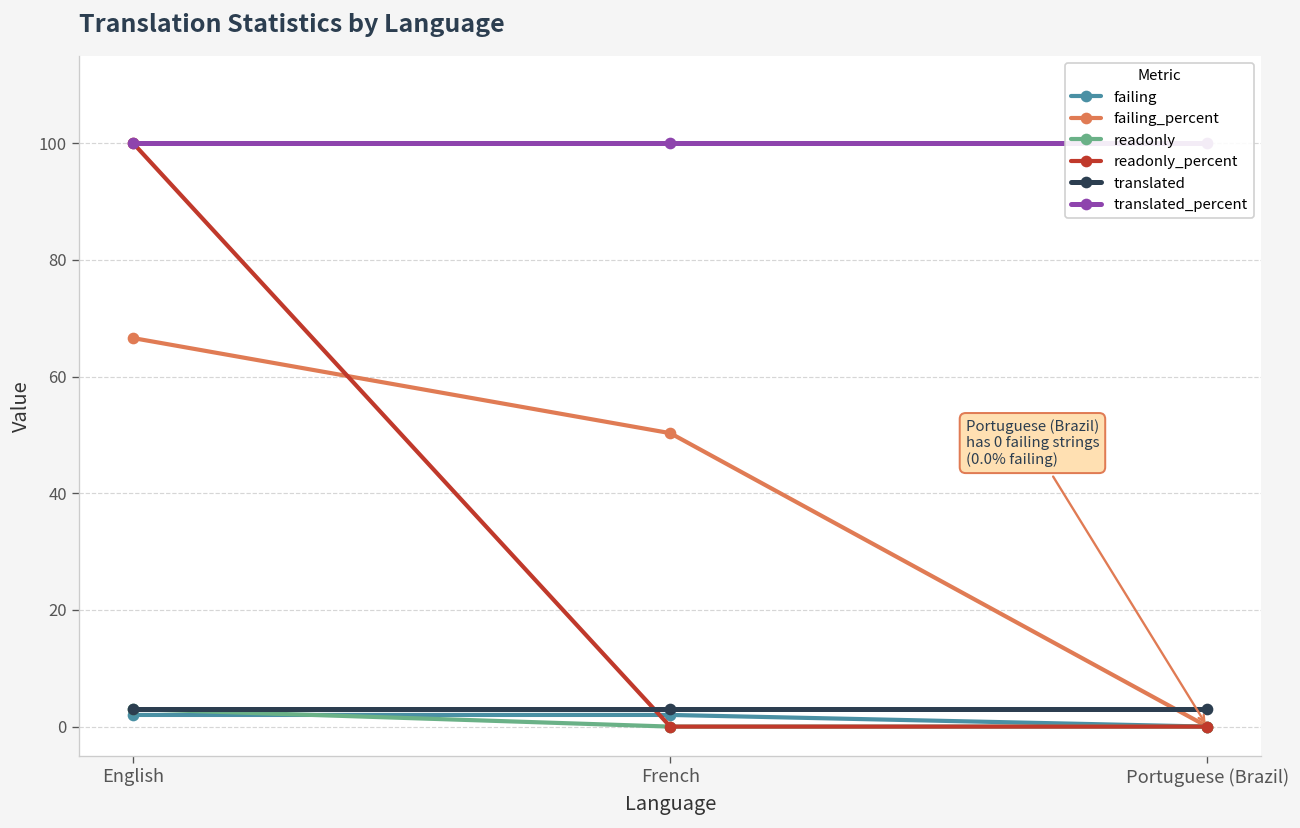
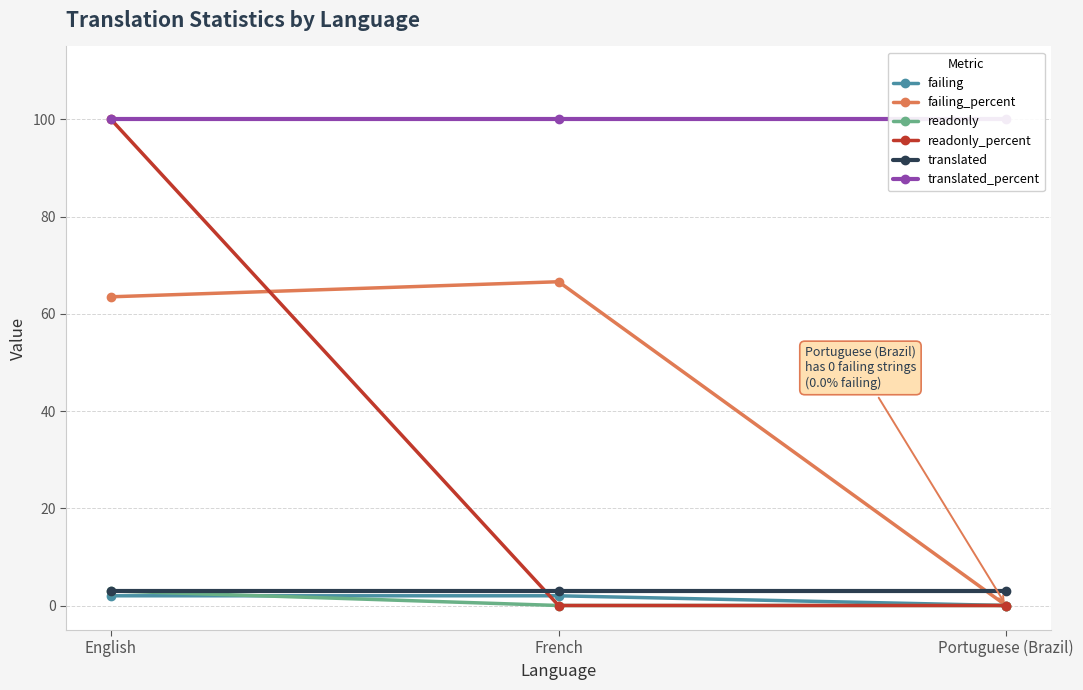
failing_percent, English: 67 -> 64
failing_percent, French: 50 -> 67
